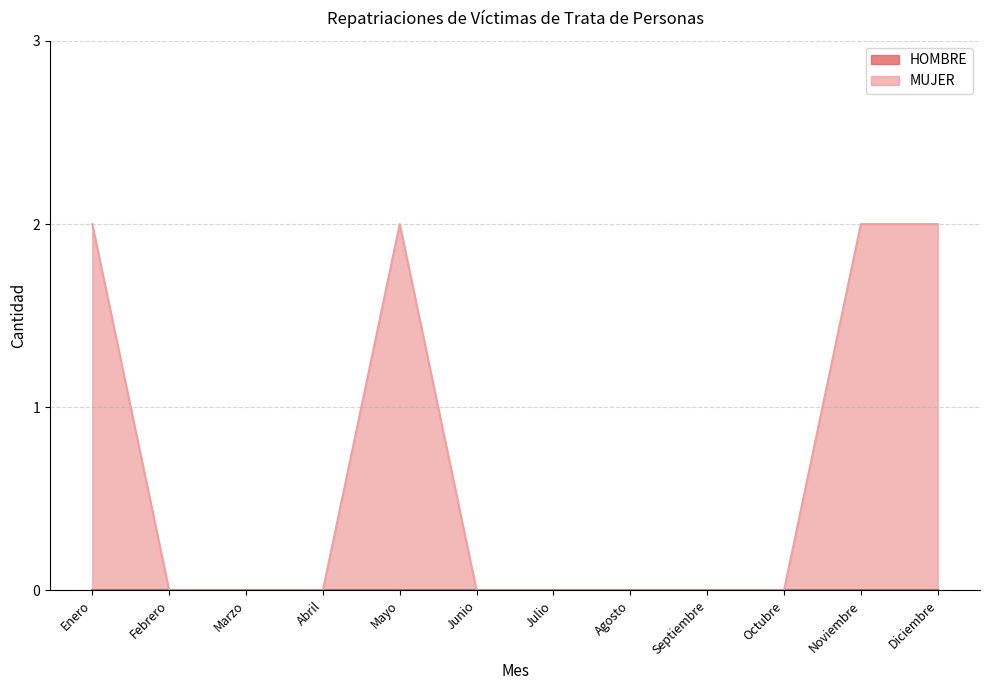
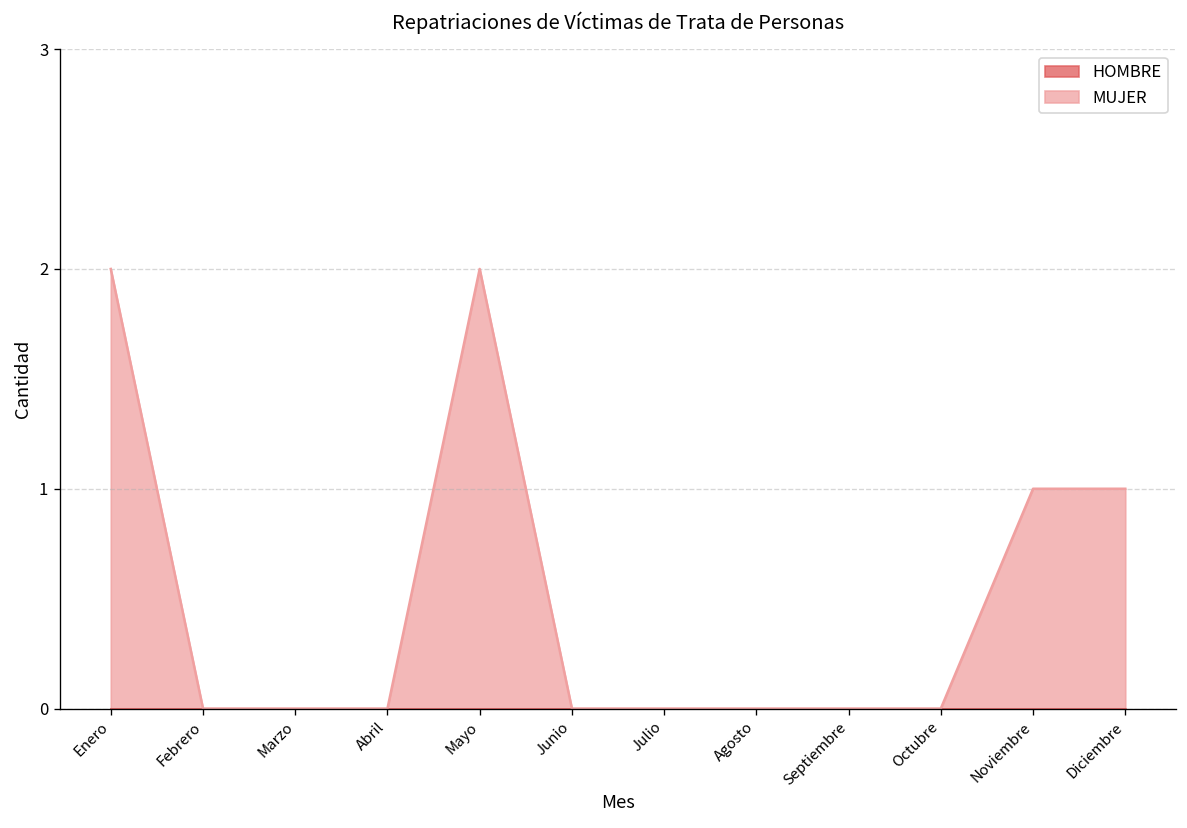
MUJER, Noviembre: 2 -> 1
MUJER, Diciembre: 2 -> 1
